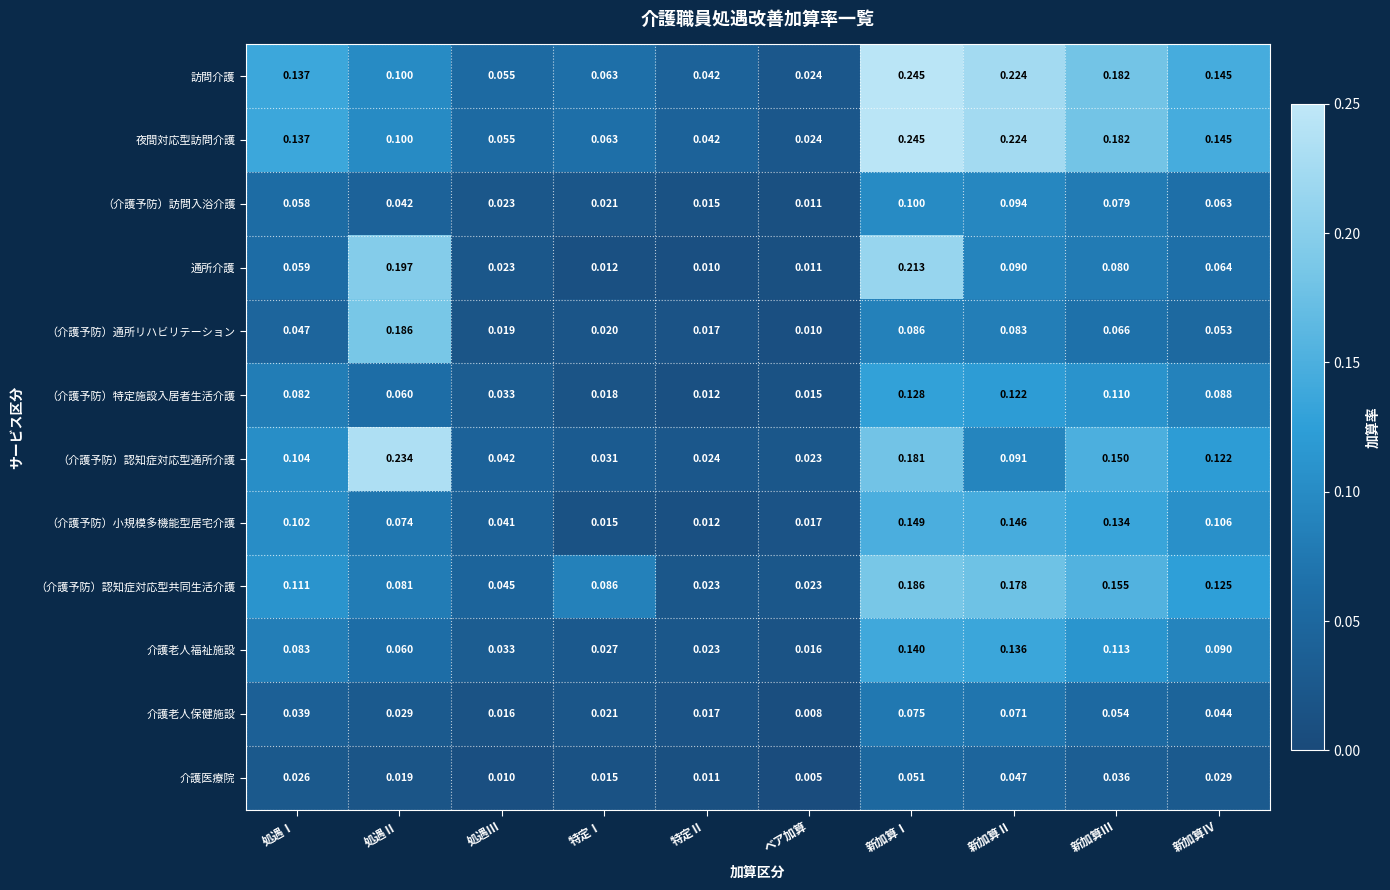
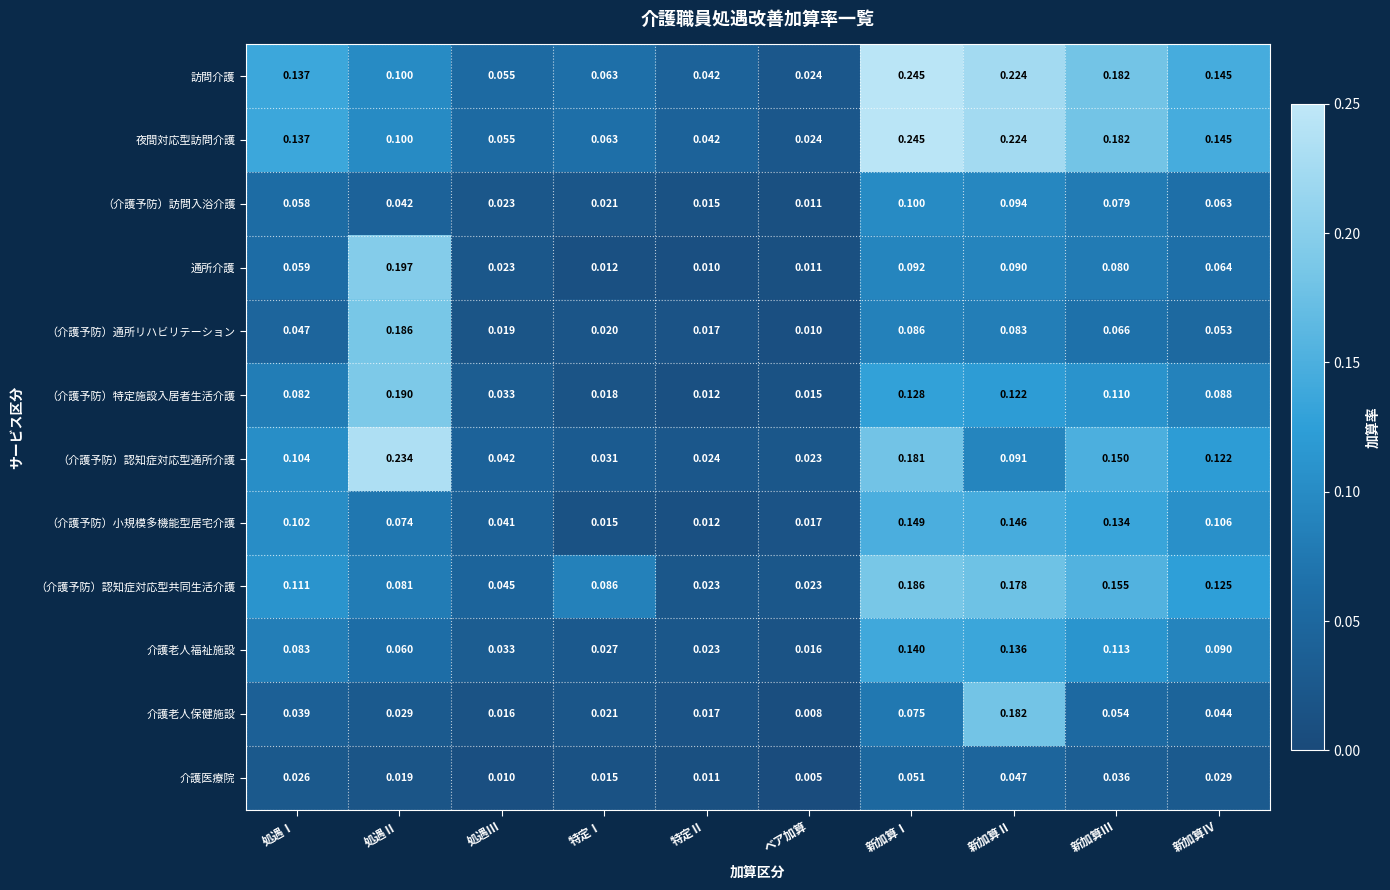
通所介護, 新加算Ⅰ: 0.213 -> 0.092
（介護予防）特定施設入居者生活介護, 処遇Ⅱ: 0.060 -> 0.190
介護老人保健施設, 新加算Ⅱ: 0.071 -> 0.182
